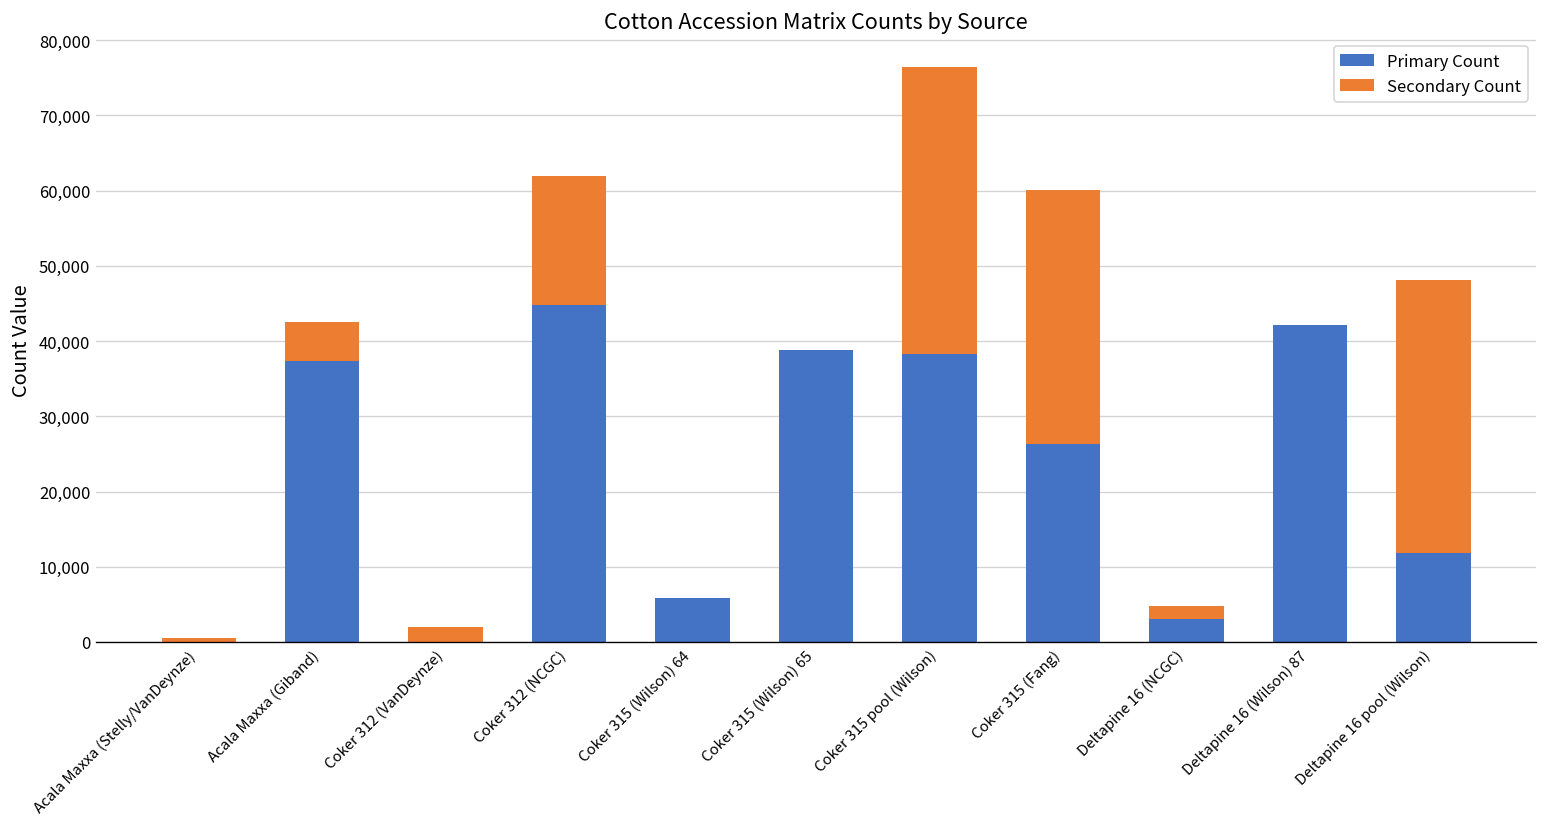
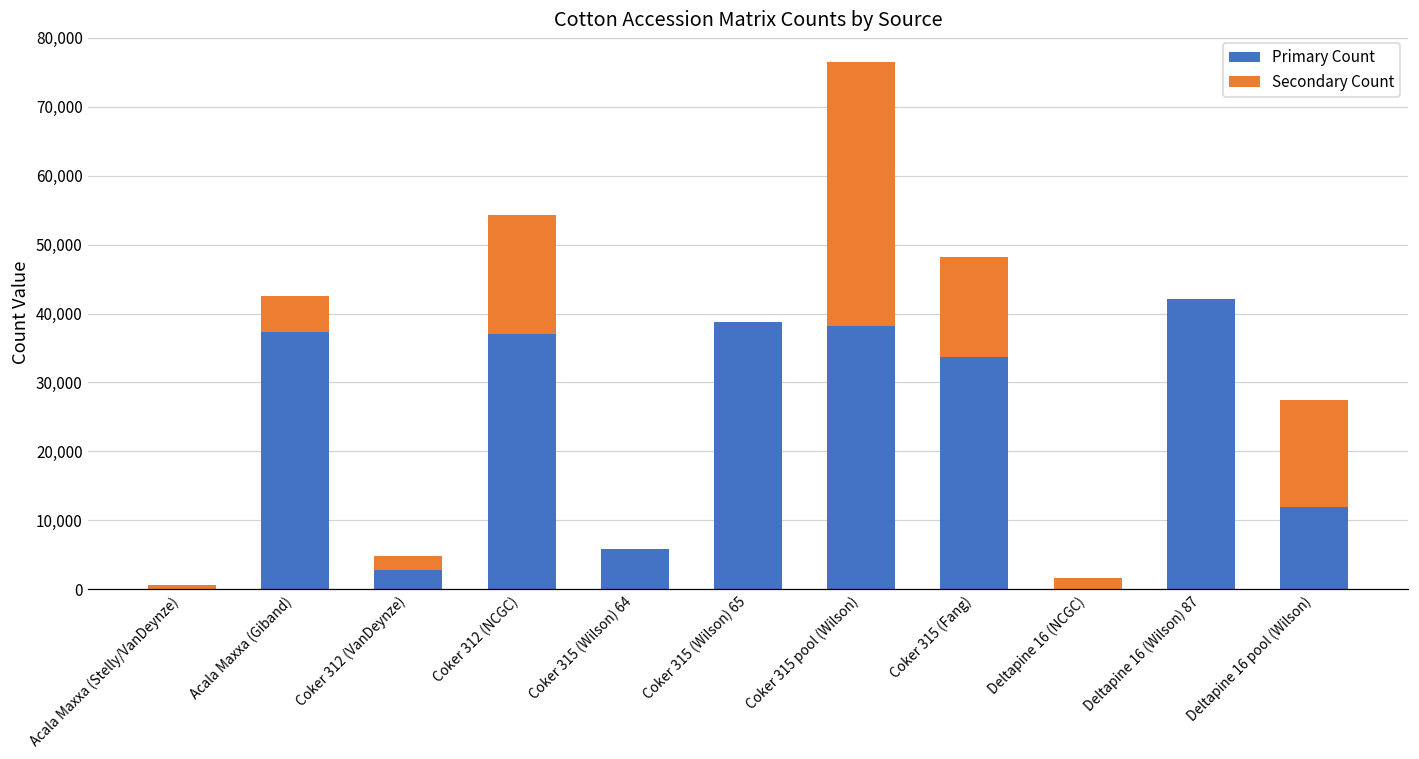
Primary Count, Coker 312 (VanDeynze): 0 -> 3,000
Primary Count, Coker 312 (NCGC): 45,000 -> 37,000
Primary Count, Coker 315 (Fang): 26,000 -> 34,000
Secondary Count, Coker 315 (Fang): 34,000 -> 15,000
Primary Count, Deltapine 16 (NCGC): 3,000 -> 0
Secondary Count, Deltapine 16 pool (Wilson): 36,000 -> 16,000
